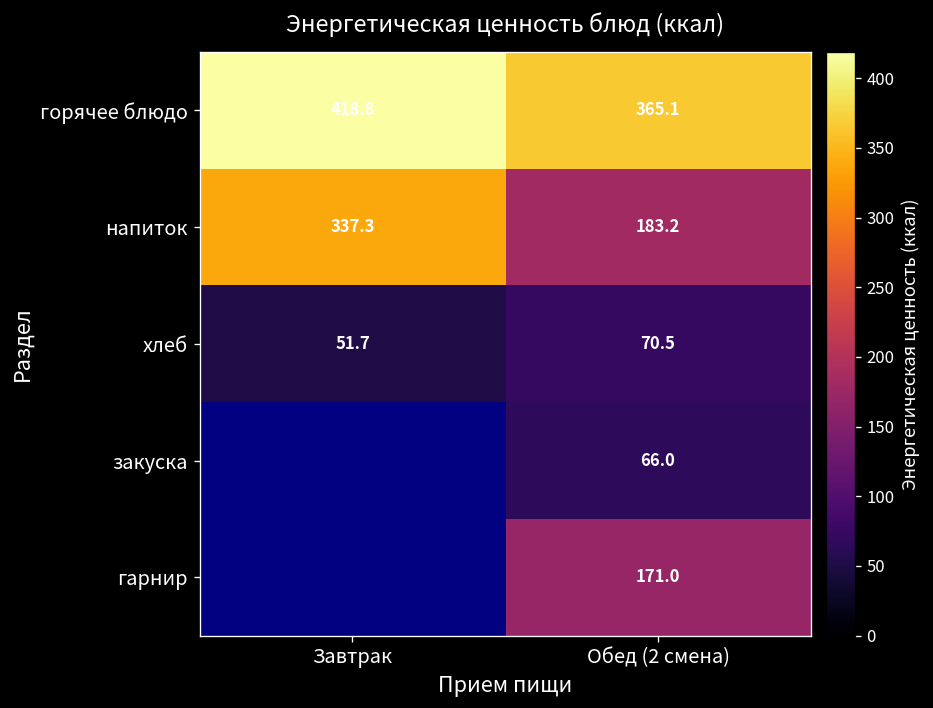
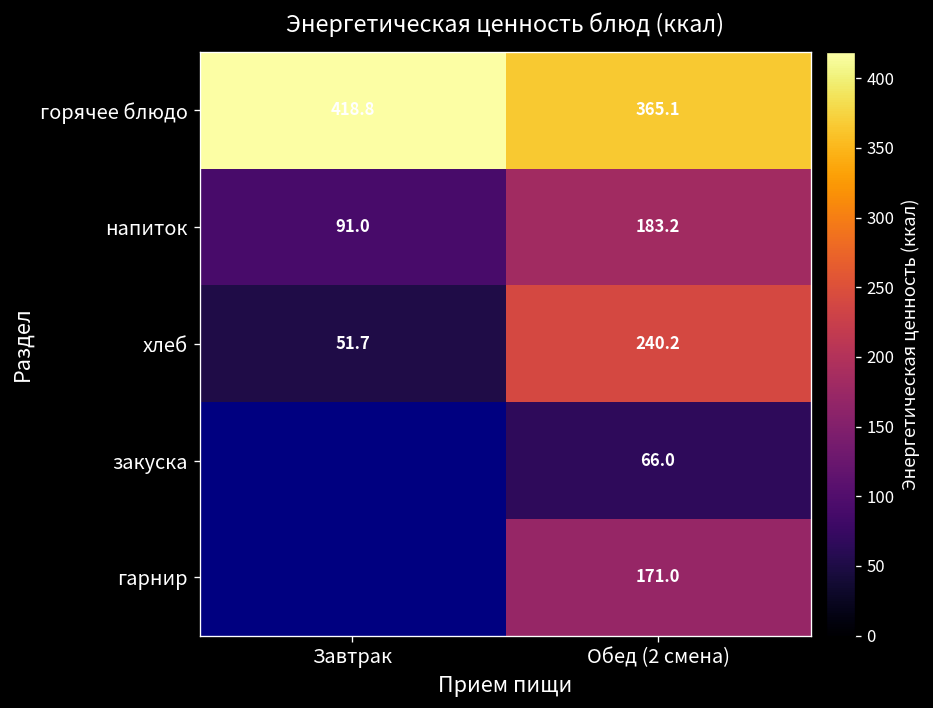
напиток, Завтрак: 337.3 -> 91.0
хлеб, Обед (2 смена): 70.5 -> 240.2
